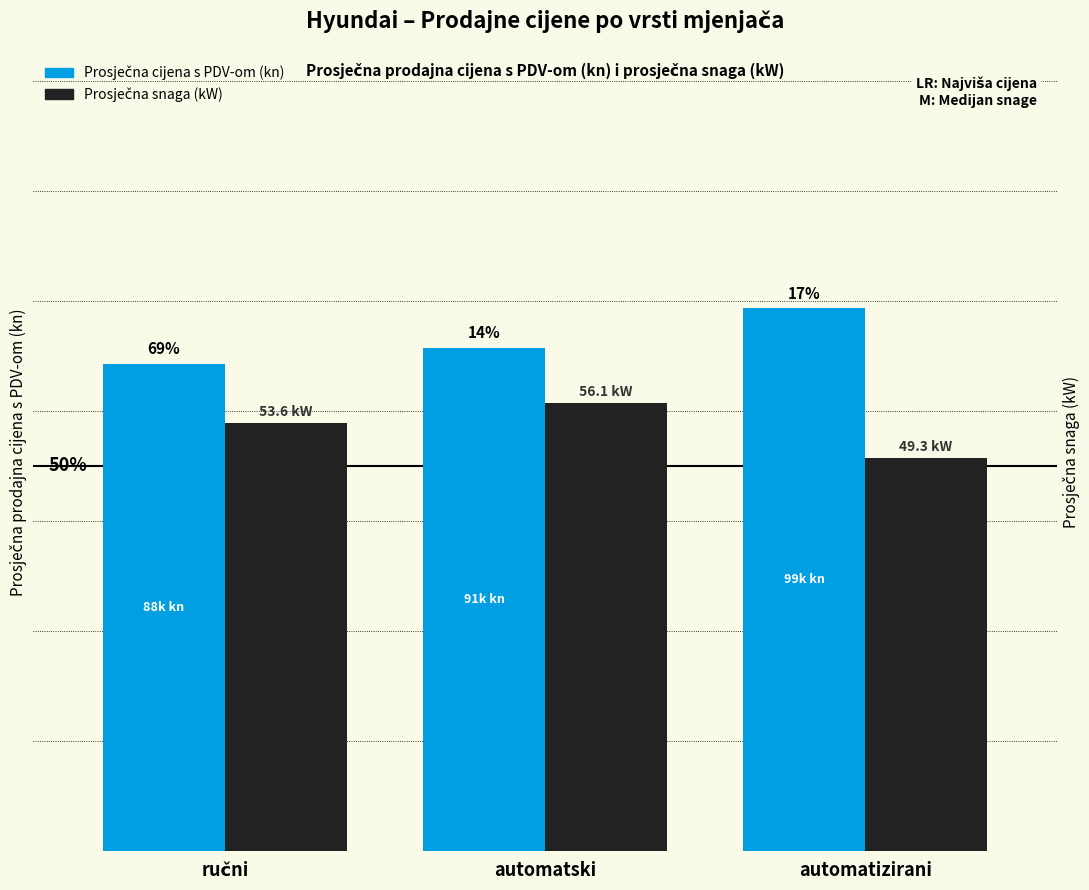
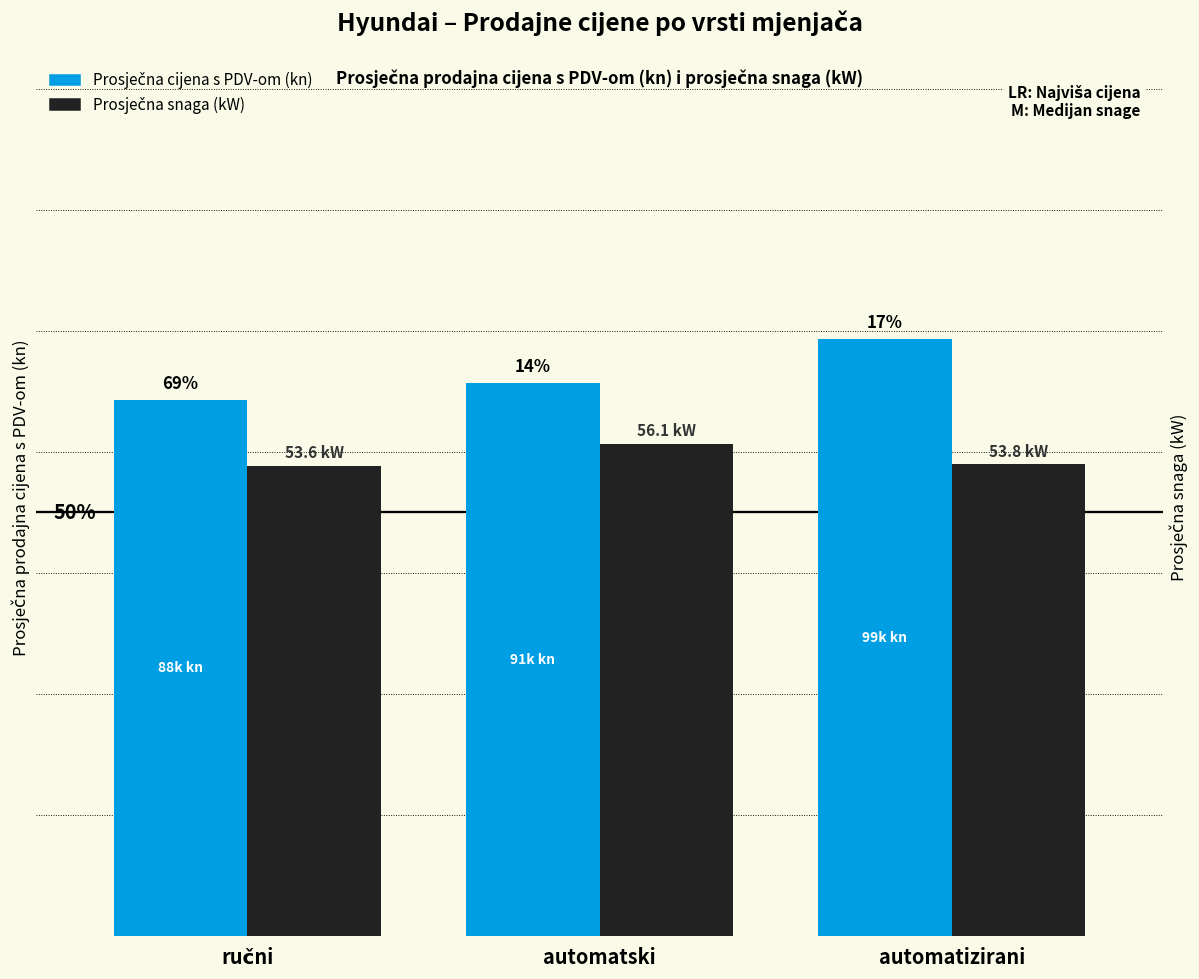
Prosječna snaga (kW), automatizirani: 49.3 -> 53.8
